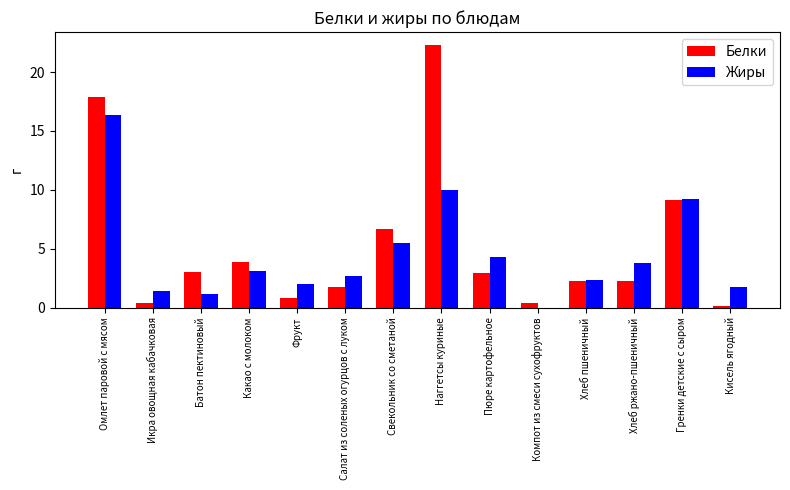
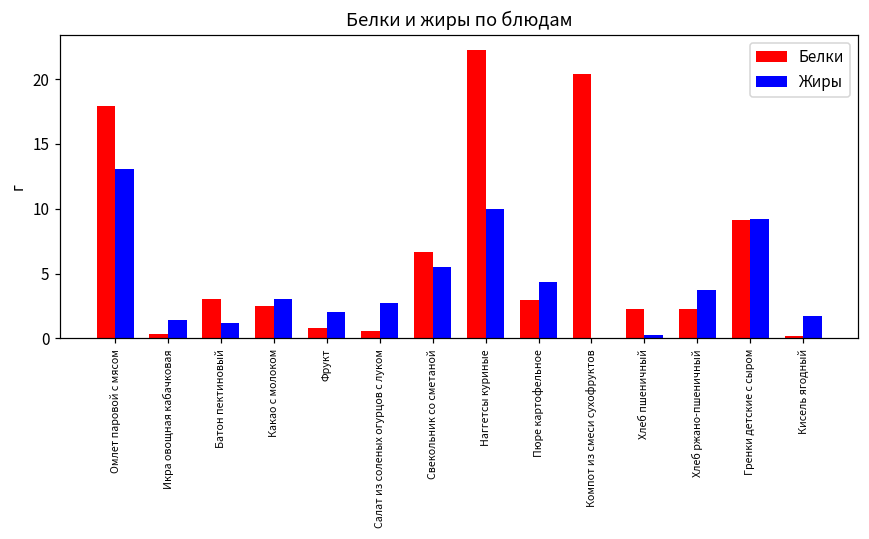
Жиры, Омлет паровой с мясом: 16.4 -> 13.1
Белки, Какао с молоком: 3.9 -> 2.5
Белки, Салат из соленых огурцов с луком: 1.7 -> 0.6
Белки, Компот из смеси сухофруктов: 0.4 -> 20.4
Жиры, Хлеб пшеничный: 2.3 -> 0.2
